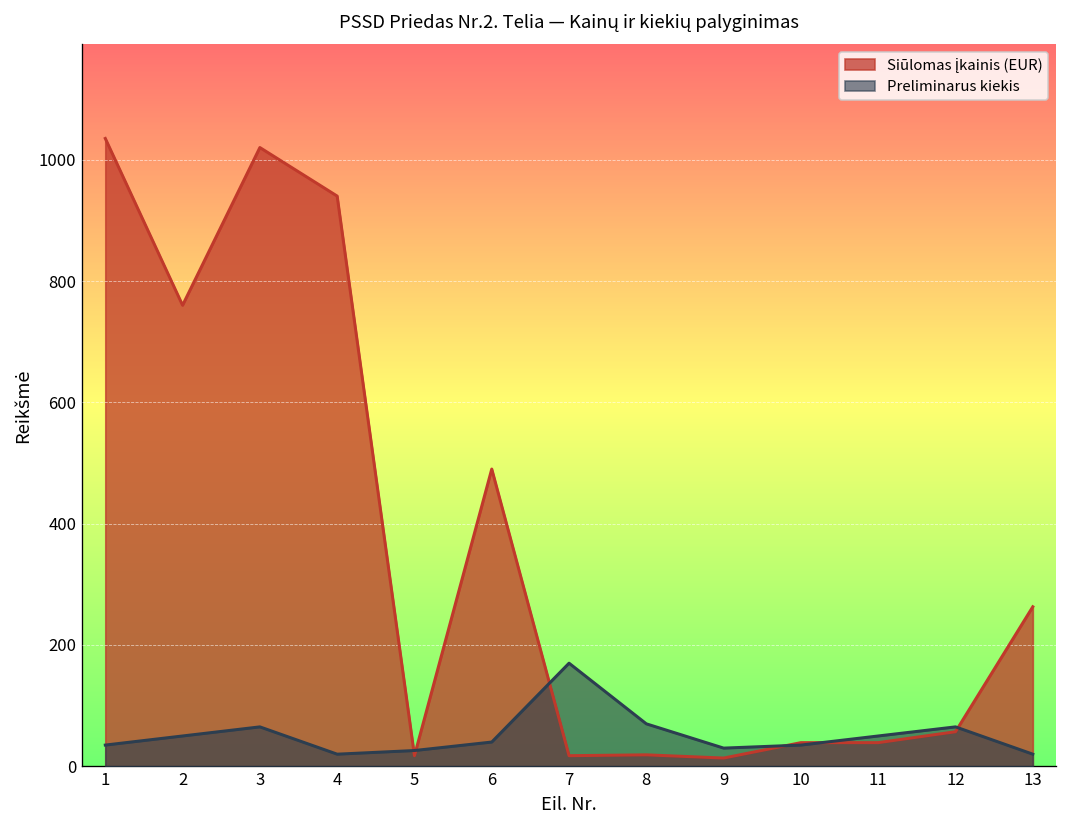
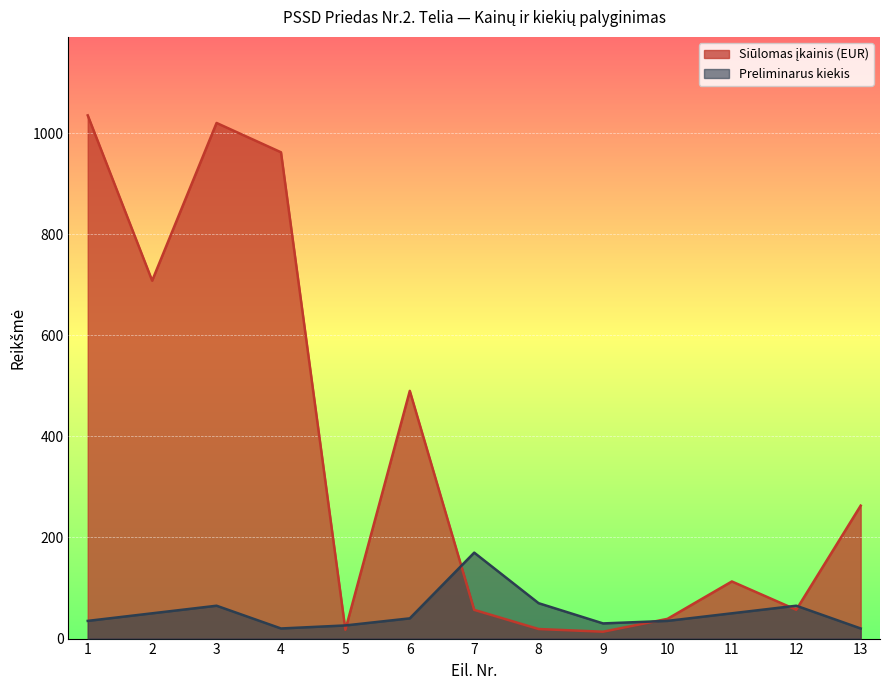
Siūlomas įkainis (EUR), 2: 760 -> 710
Siūlomas įkainis (EUR), 4: 940 -> 960
Siūlomas įkainis (EUR), 7: 20 -> 60
Siūlomas įkainis (EUR), 11: 40 -> 110
